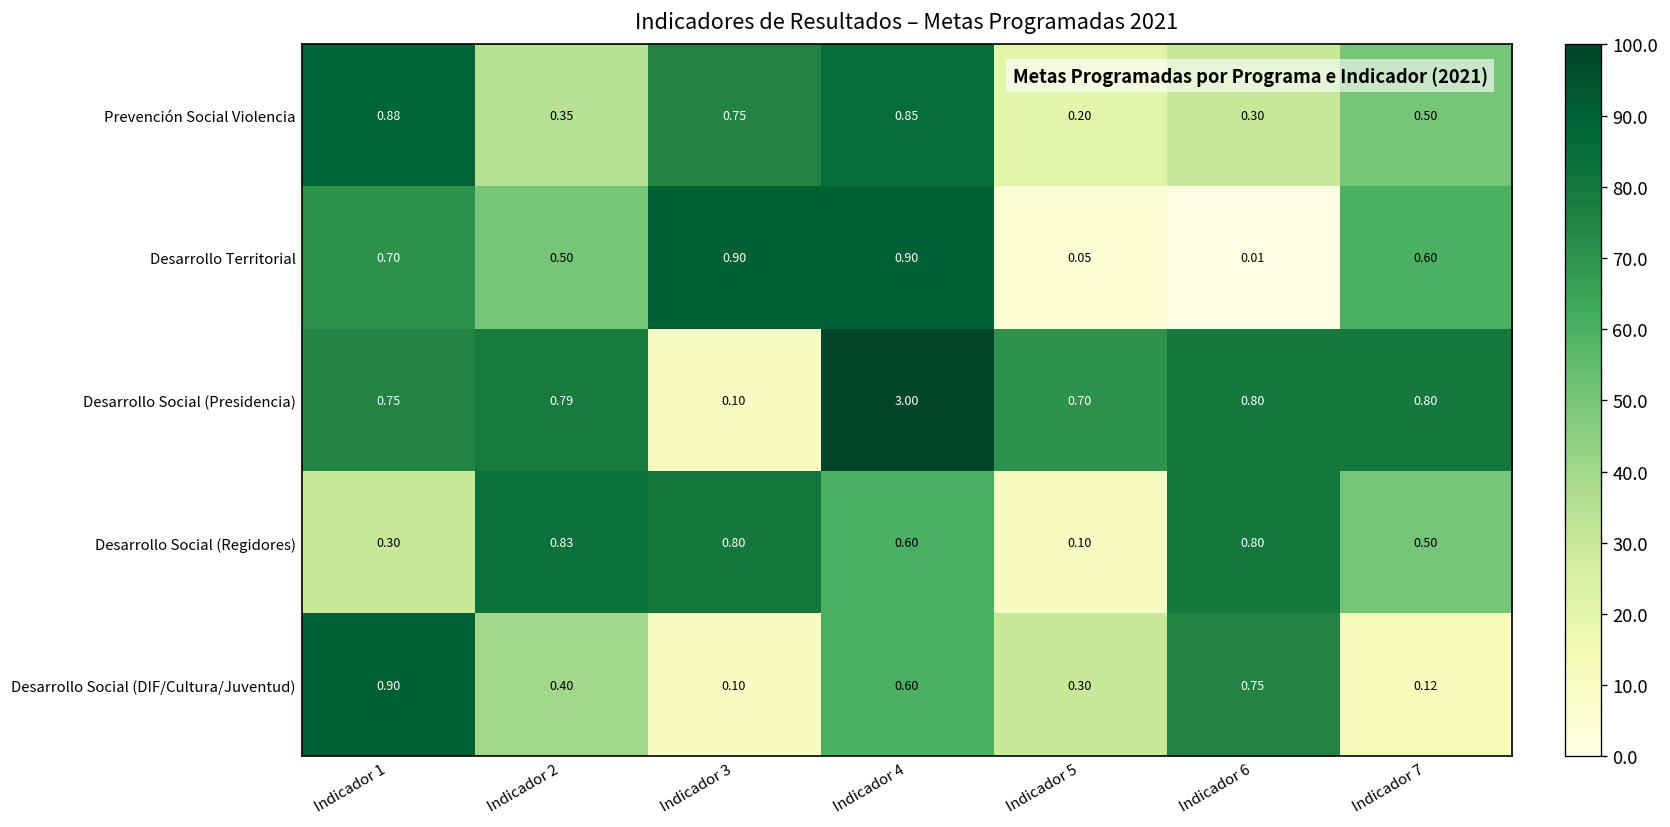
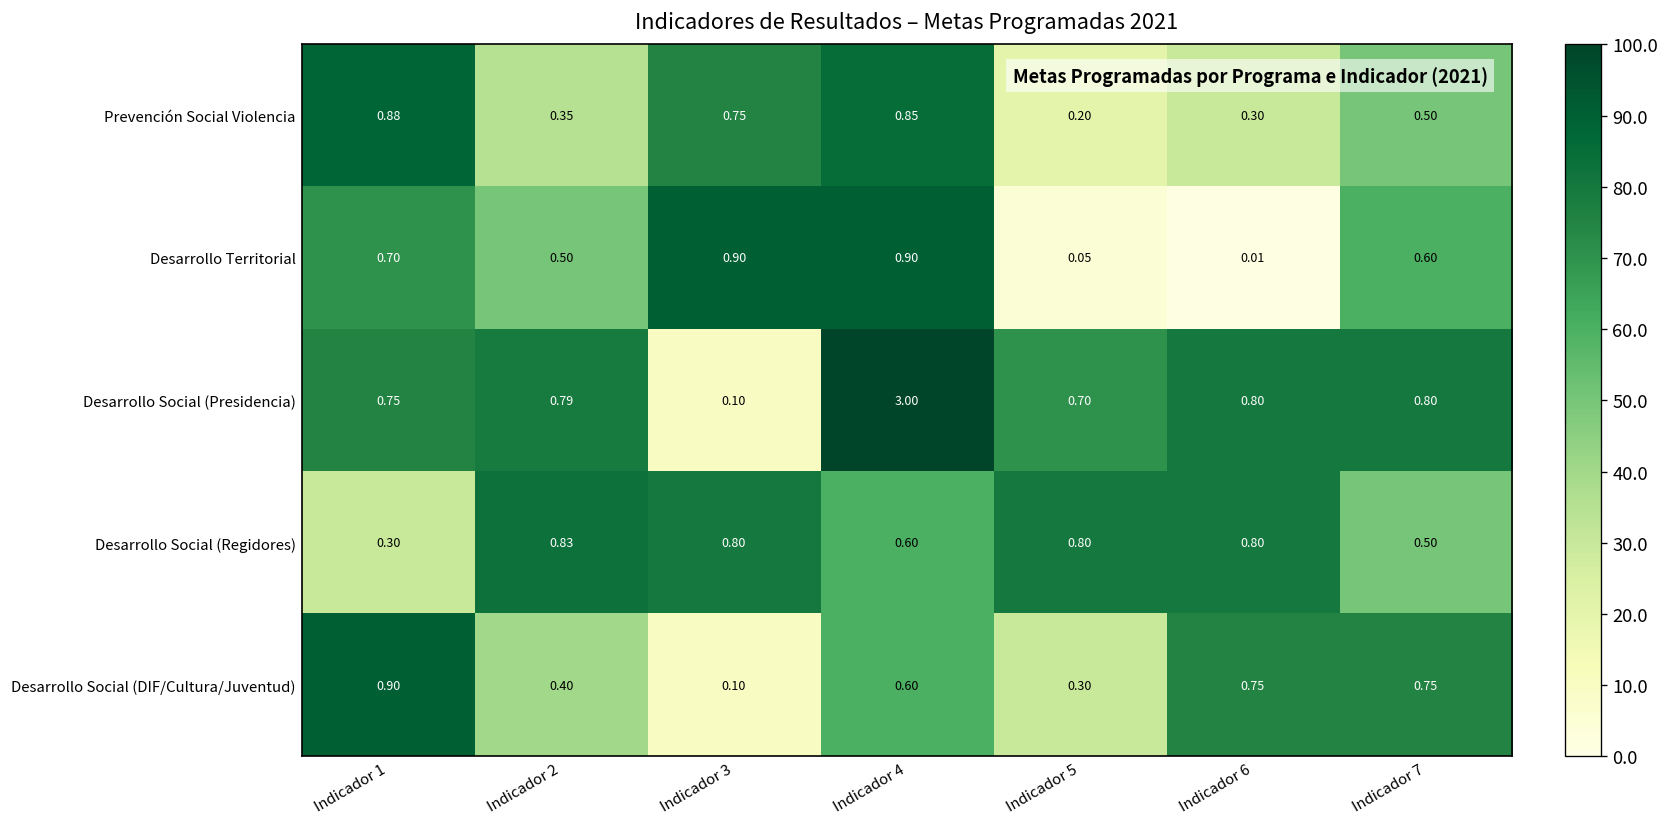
Desarrollo Social (Regidores), Indicador 5: 0.10 -> 0.80
Desarrollo Social (DIF/Cultura/Juventud), Indicador 7: 0.12 -> 0.75
